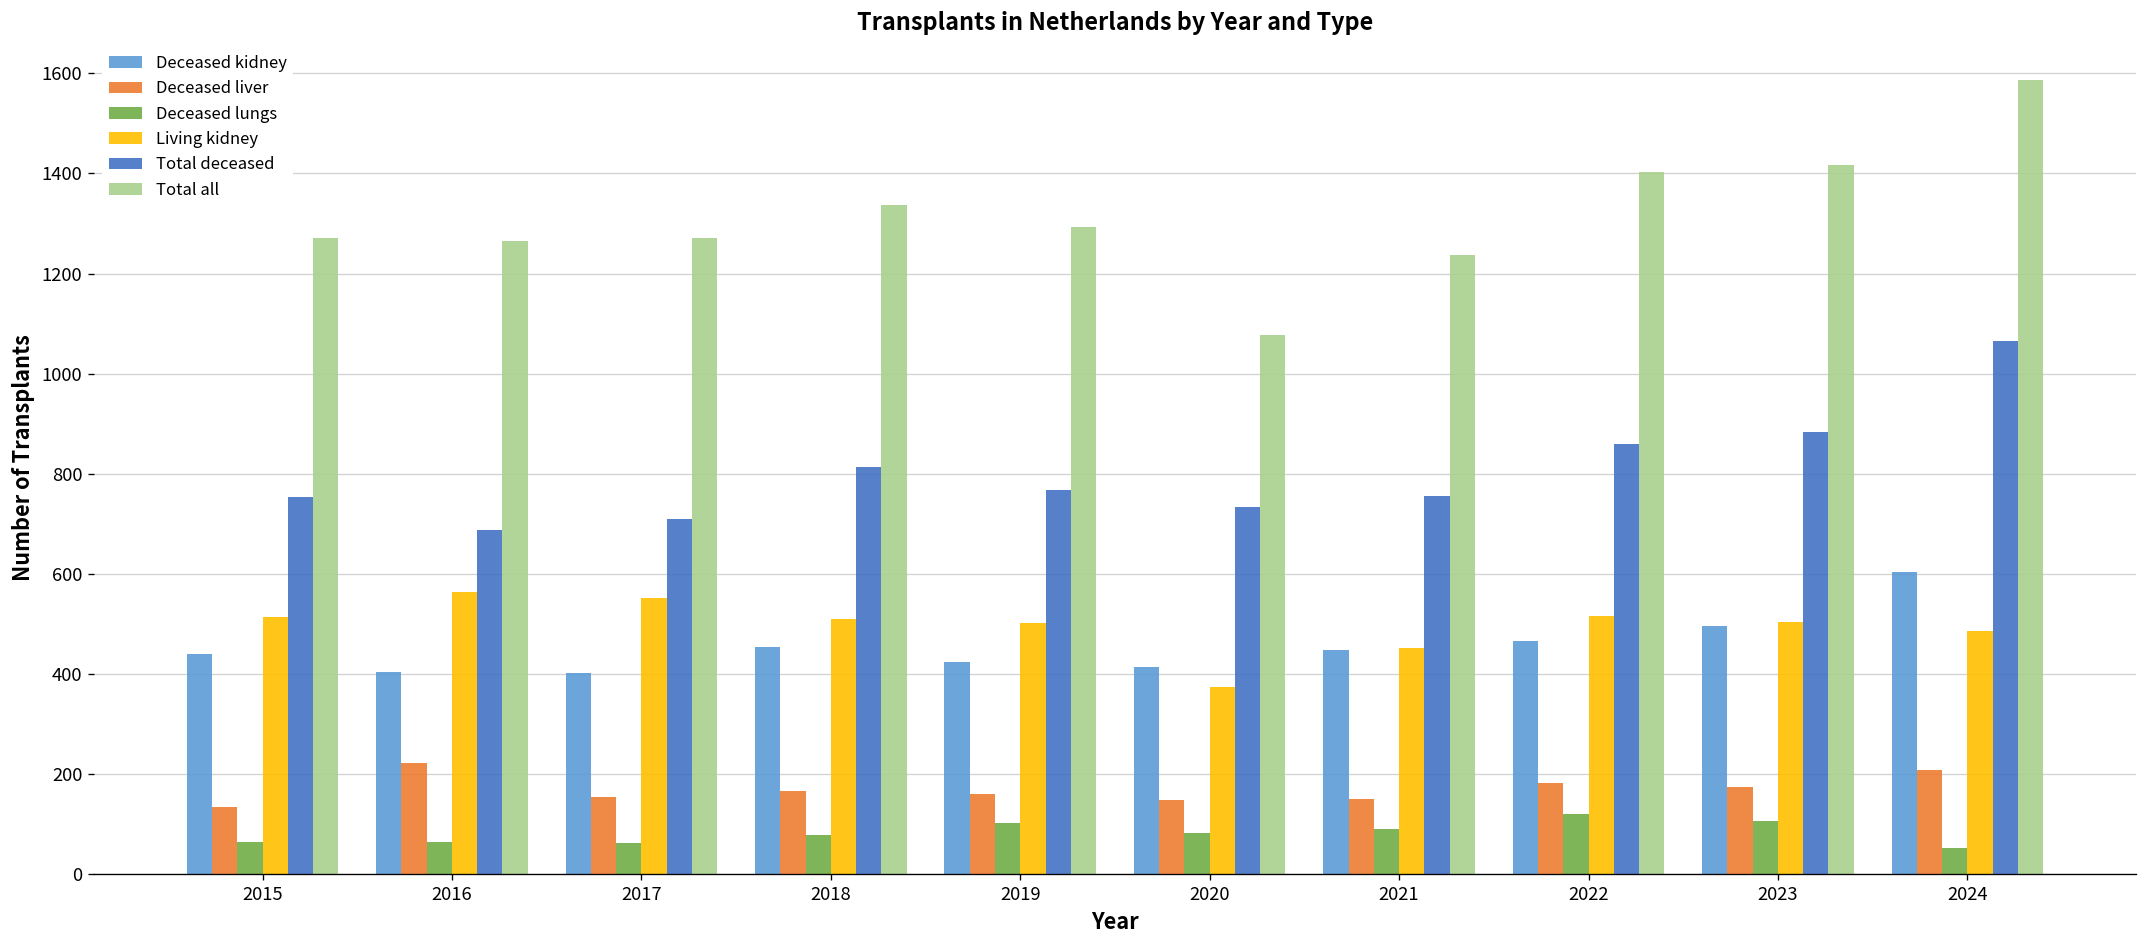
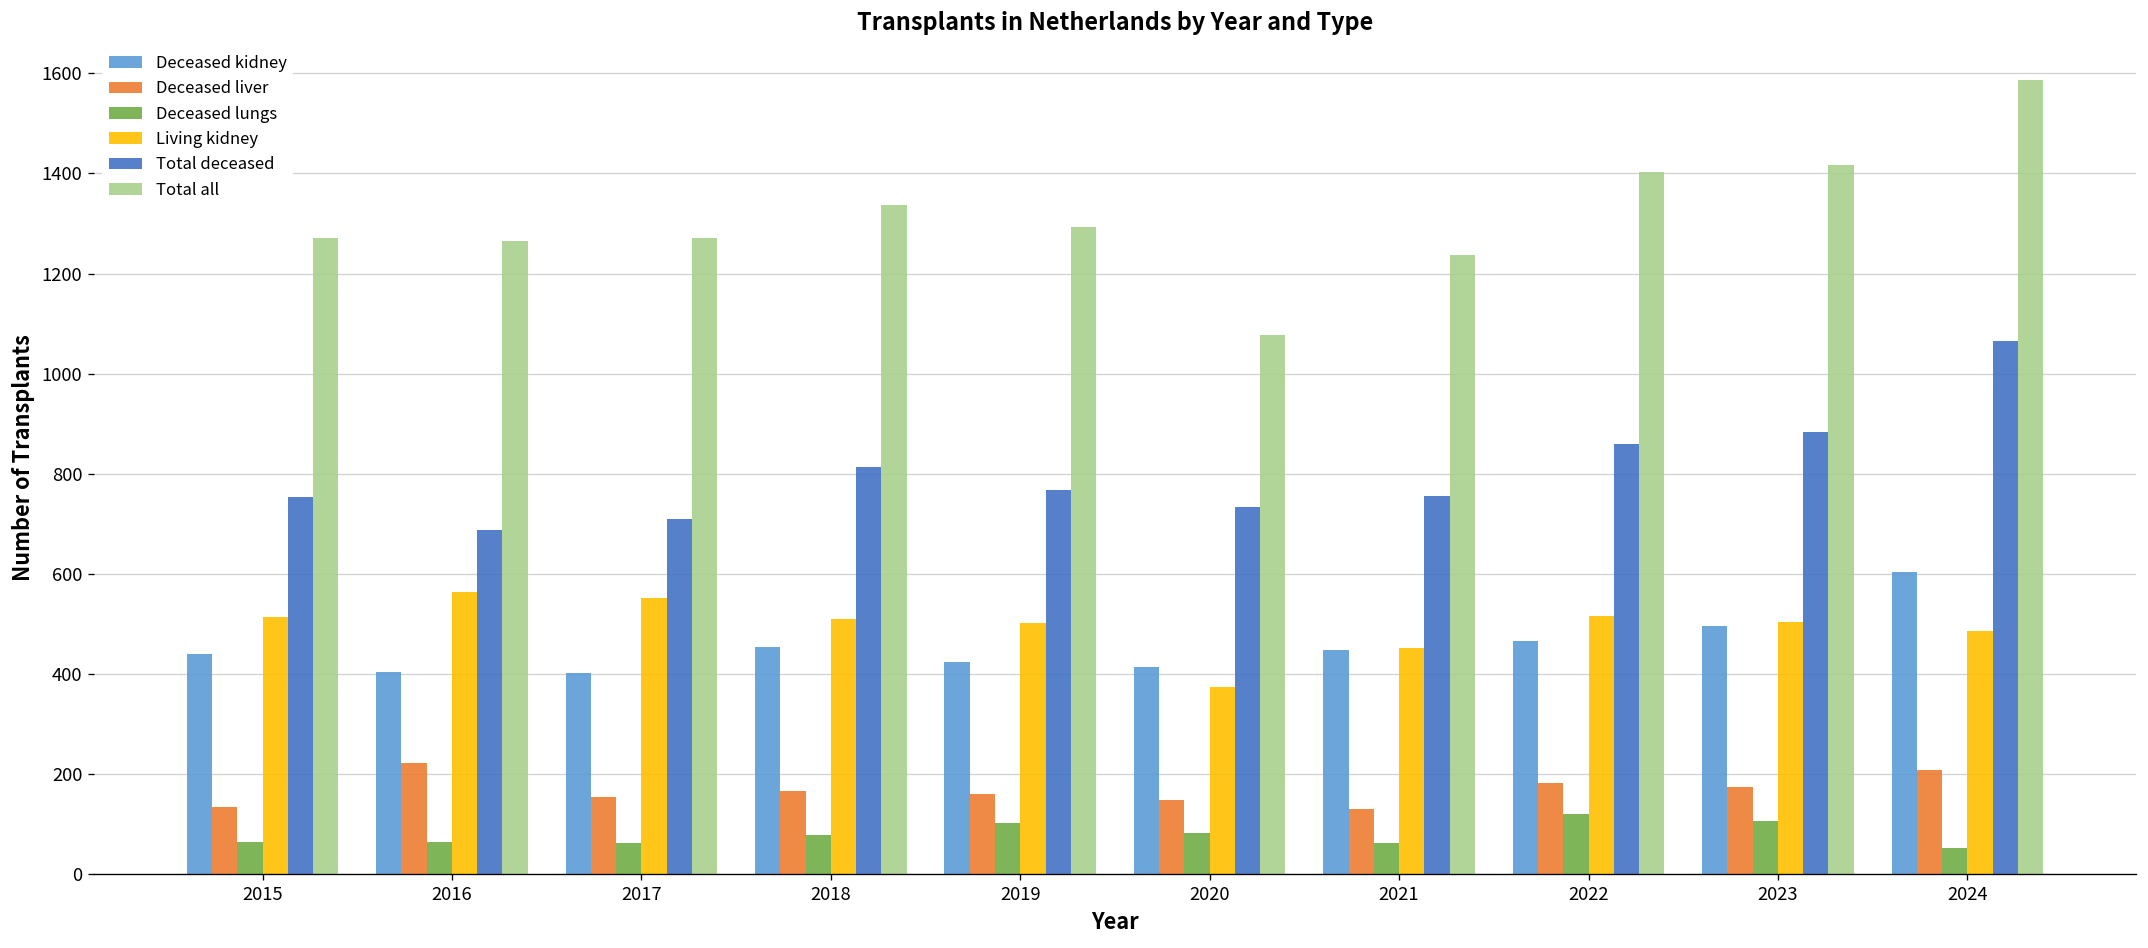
Deceased liver, 2021: 150 -> 130
Deceased lungs, 2021: 90 -> 60
